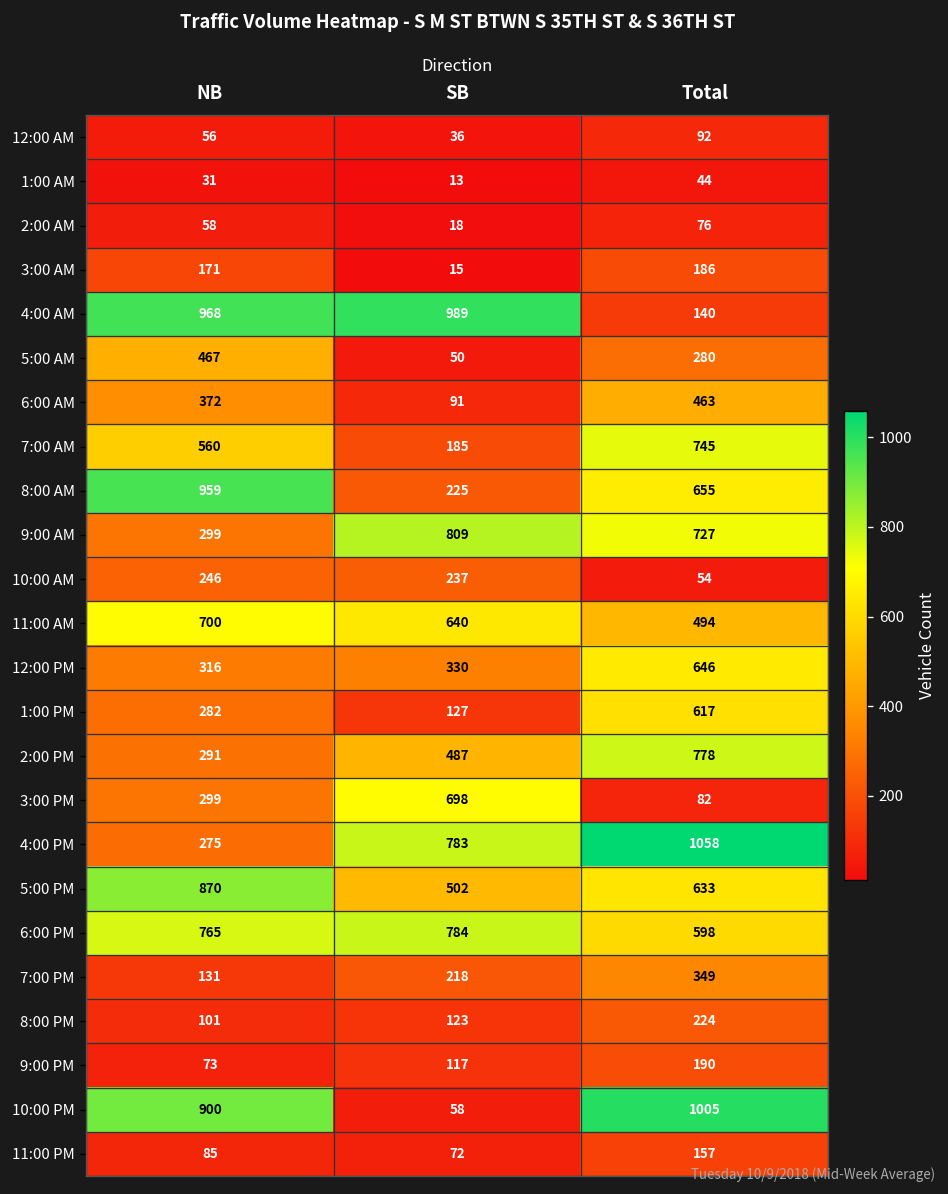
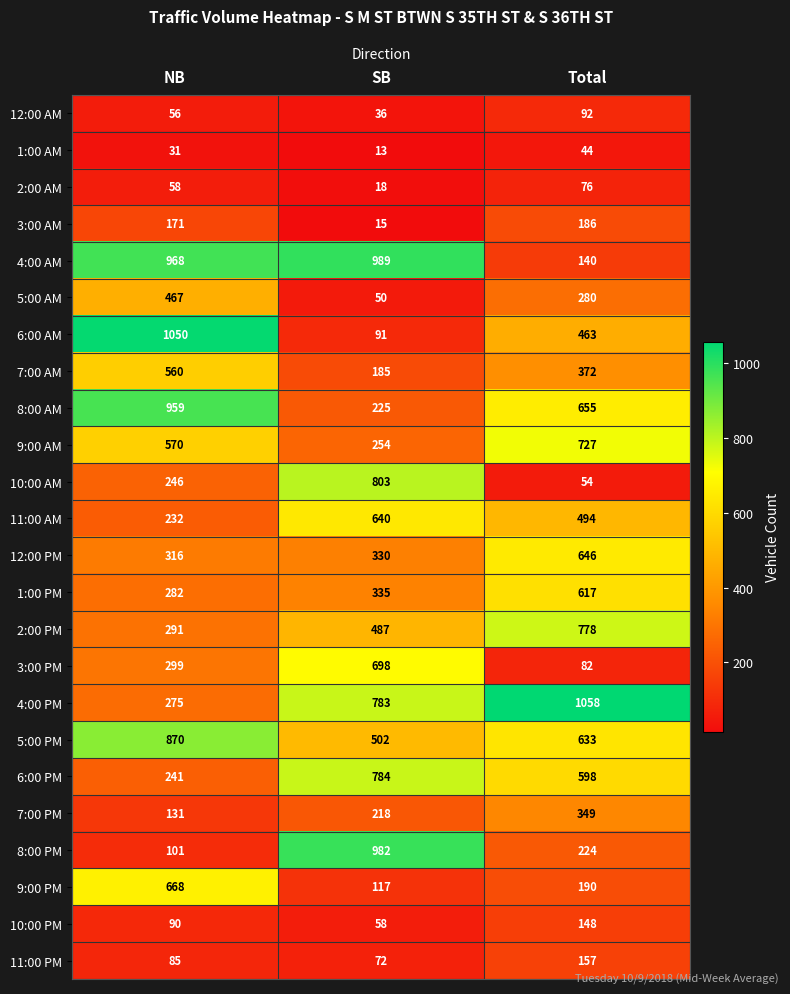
6:00 AM, NB: 372 -> 1050
7:00 AM, Total: 745 -> 372
9:00 AM, NB: 299 -> 570
9:00 AM, SB: 809 -> 254
10:00 AM, SB: 237 -> 803
11:00 AM, NB: 700 -> 232
1:00 PM, SB: 127 -> 335
6:00 PM, NB: 765 -> 241
8:00 PM, SB: 123 -> 982
9:00 PM, NB: 73 -> 668
10:00 PM, NB: 900 -> 90
10:00 PM, Total: 1005 -> 148
